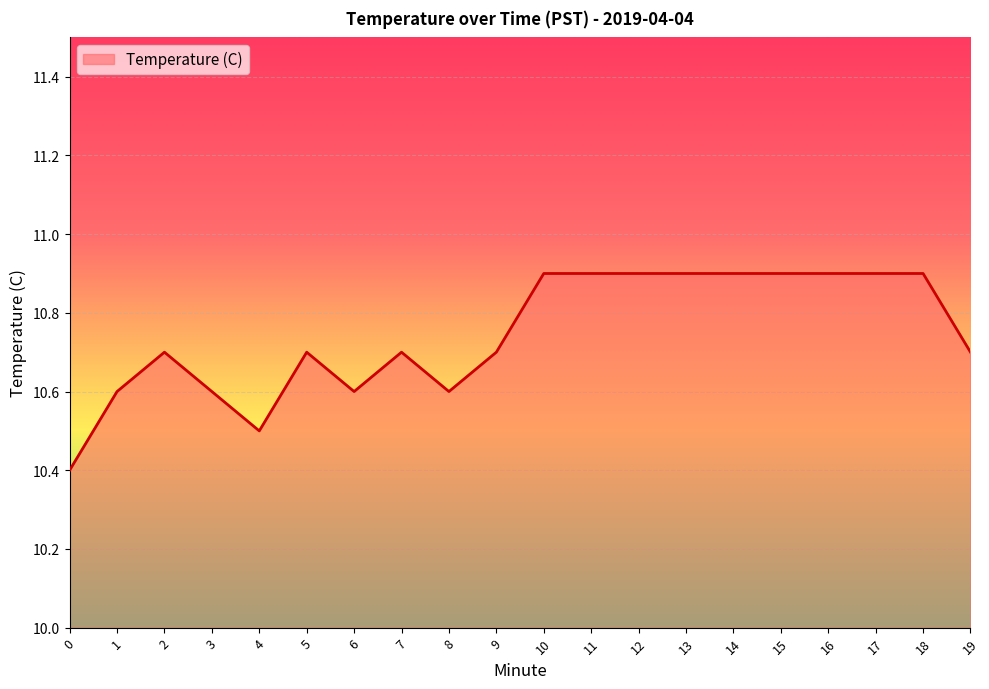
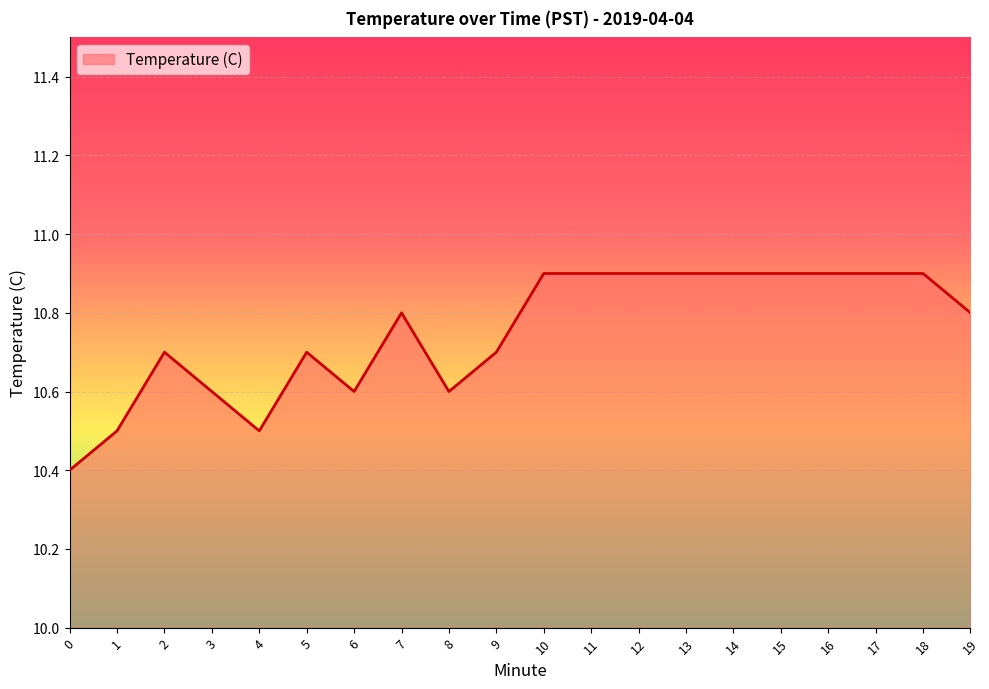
1: 10.6 -> 10.5
7: 10.7 -> 10.8
19: 10.7 -> 10.8
